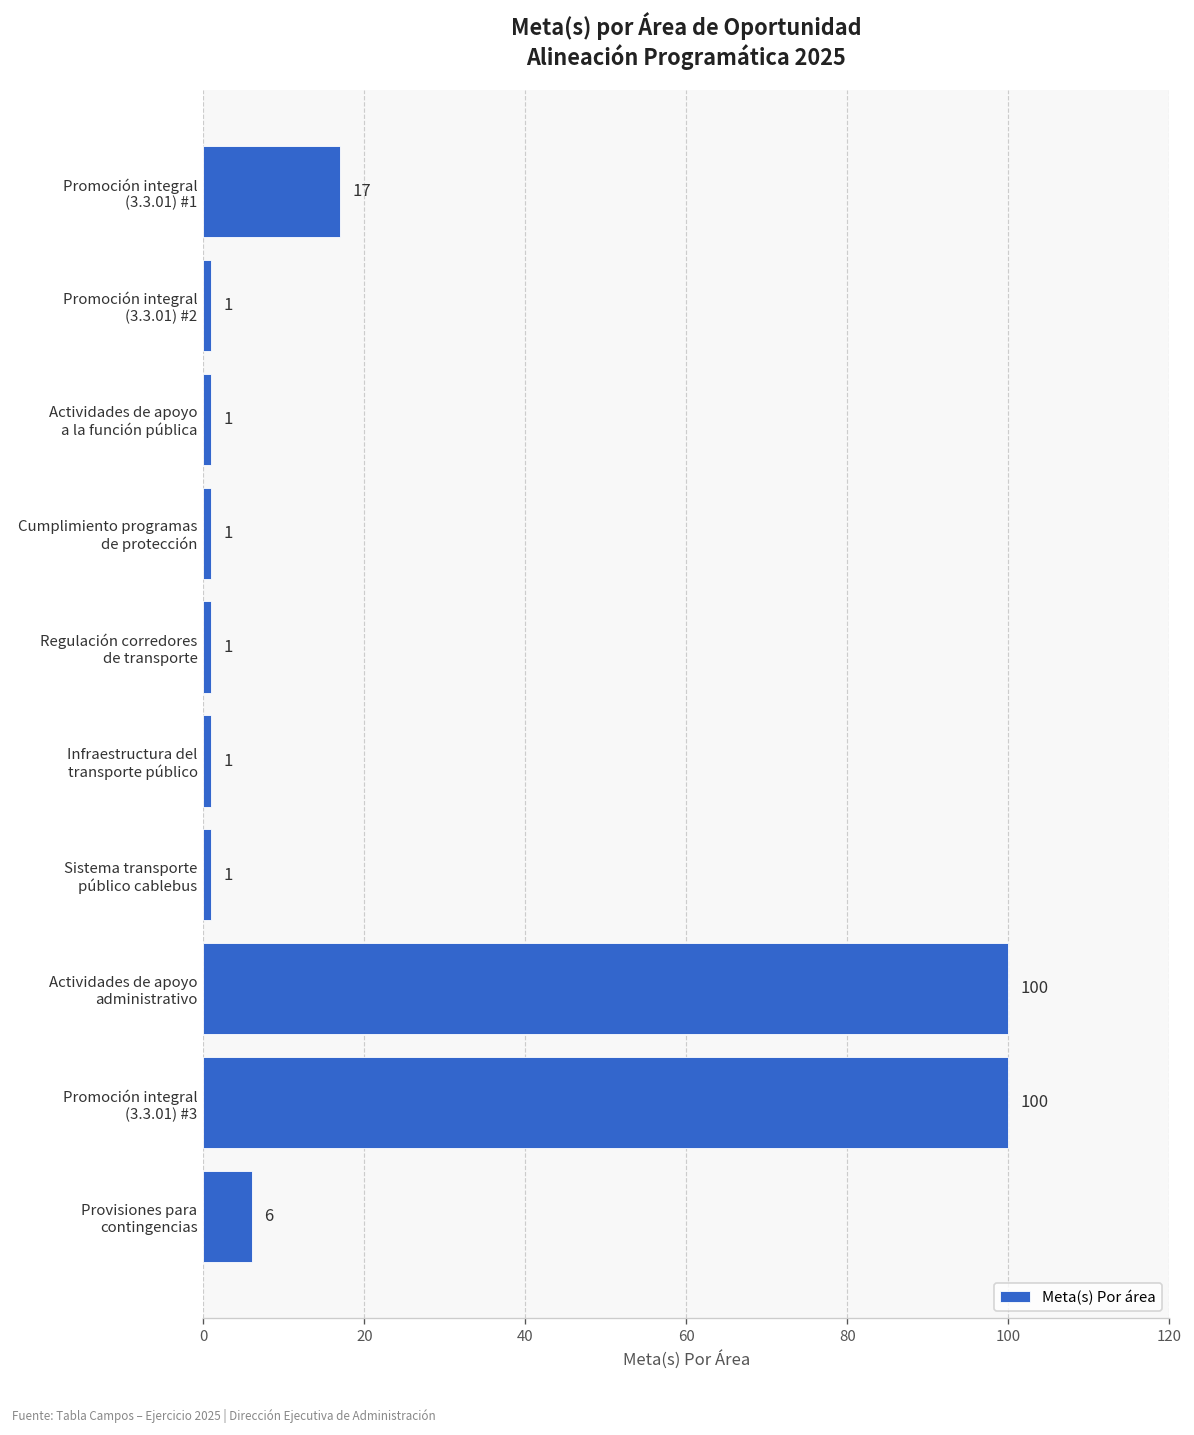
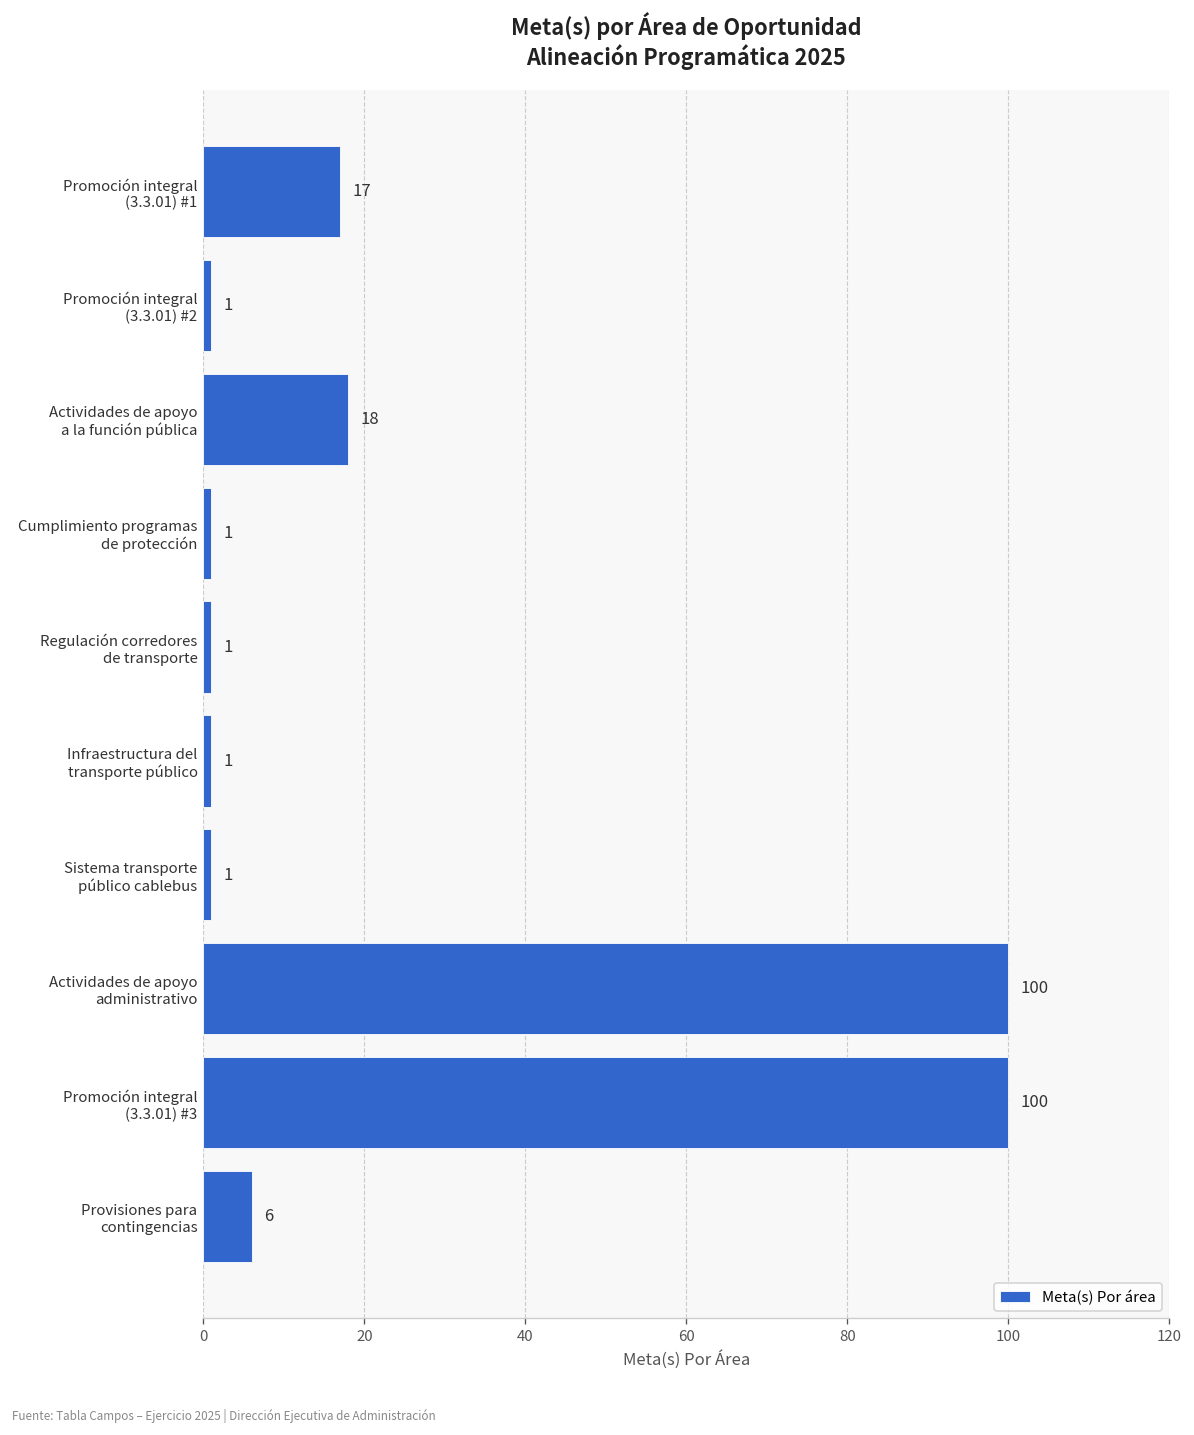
Actividades de apoyo a la función pública: 1 -> 18
